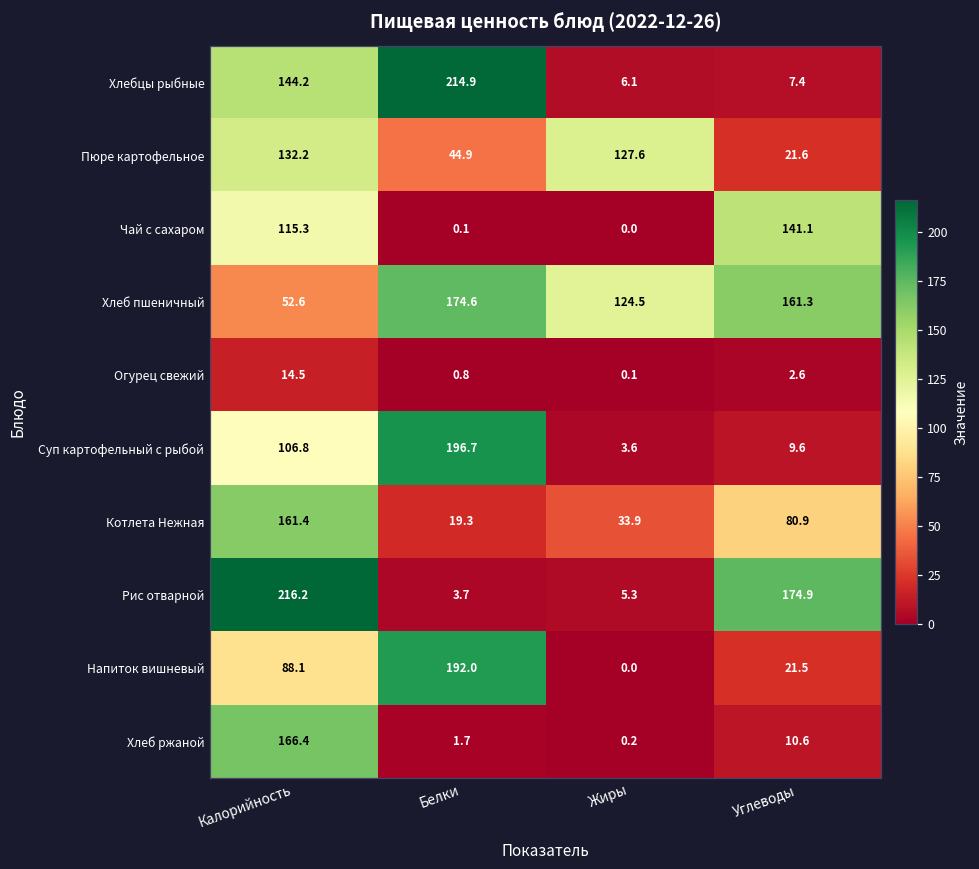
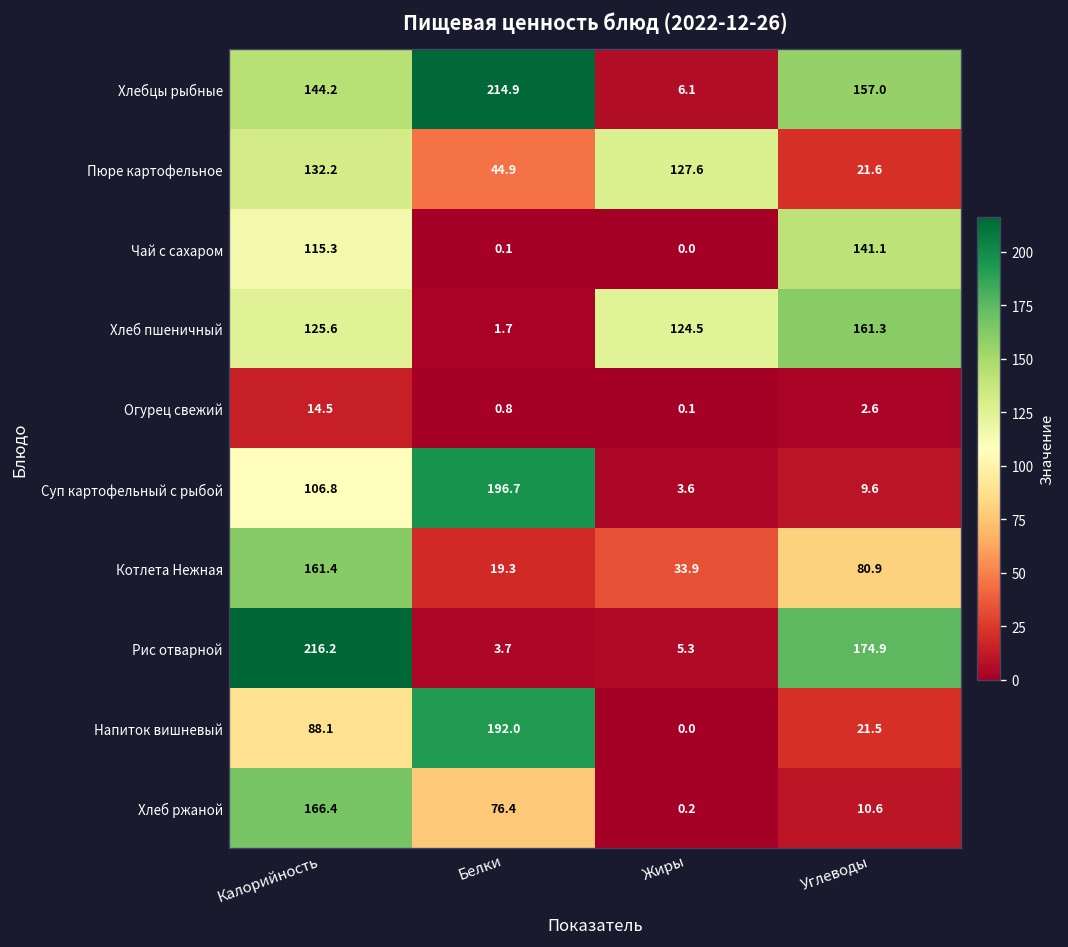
Хлебцы рыбные, Углеводы: 7.4 -> 157.0
Хлеб пшеничный, Калорийность: 52.6 -> 125.6
Хлеб пшеничный, Белки: 174.6 -> 1.7
Хлеб ржаной, Белки: 1.7 -> 76.4
